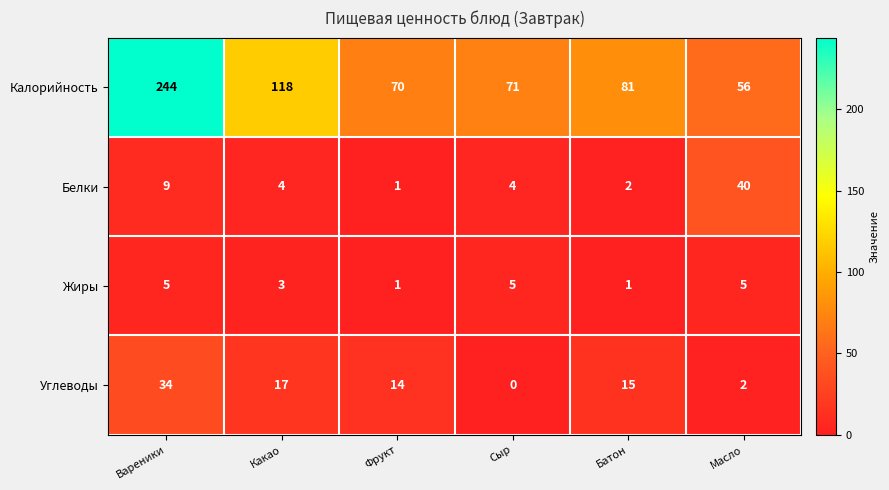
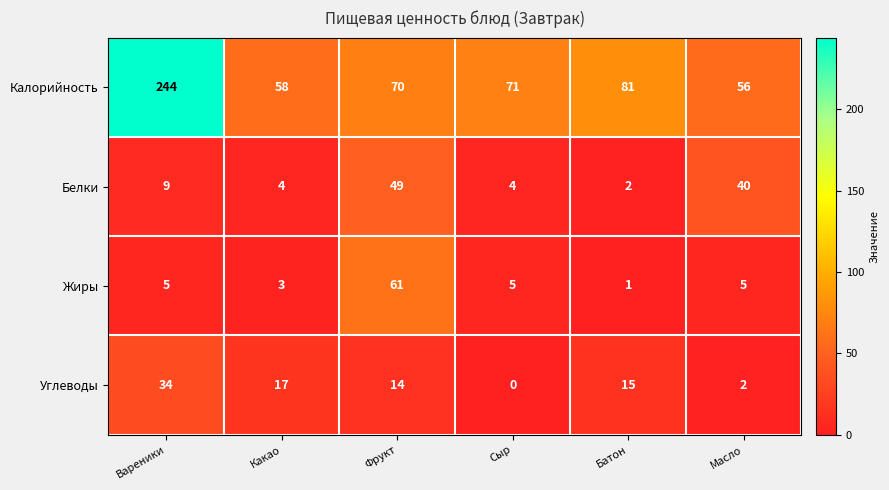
Калорийность, Какао: 118 -> 58
Белки, Фрукт: 1 -> 49
Жиры, Фрукт: 1 -> 61
